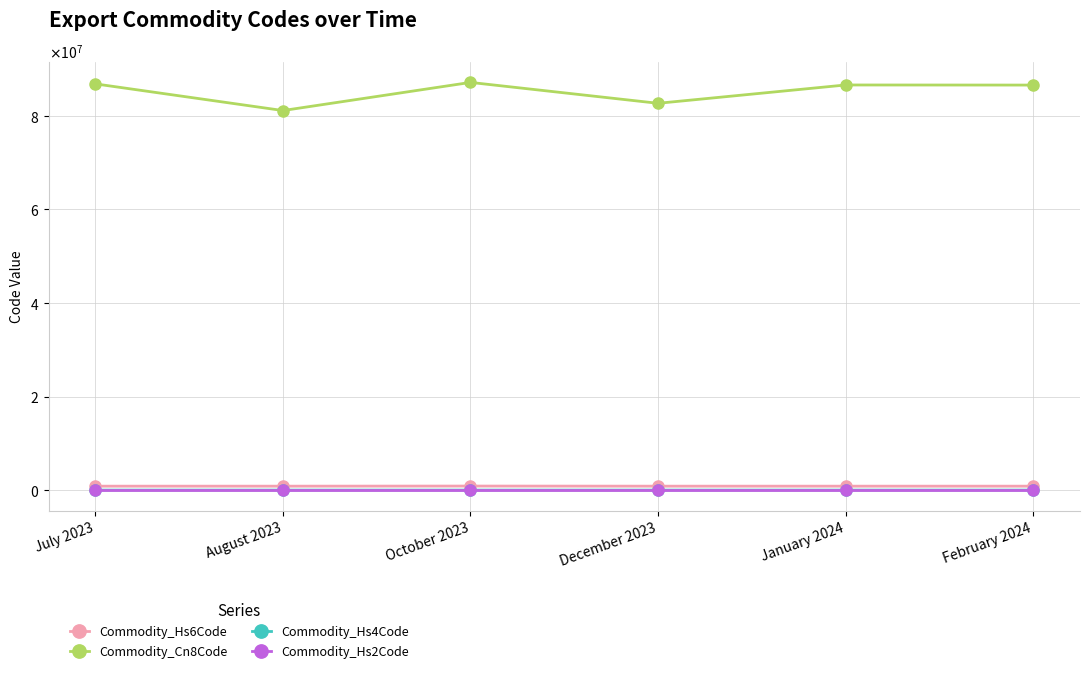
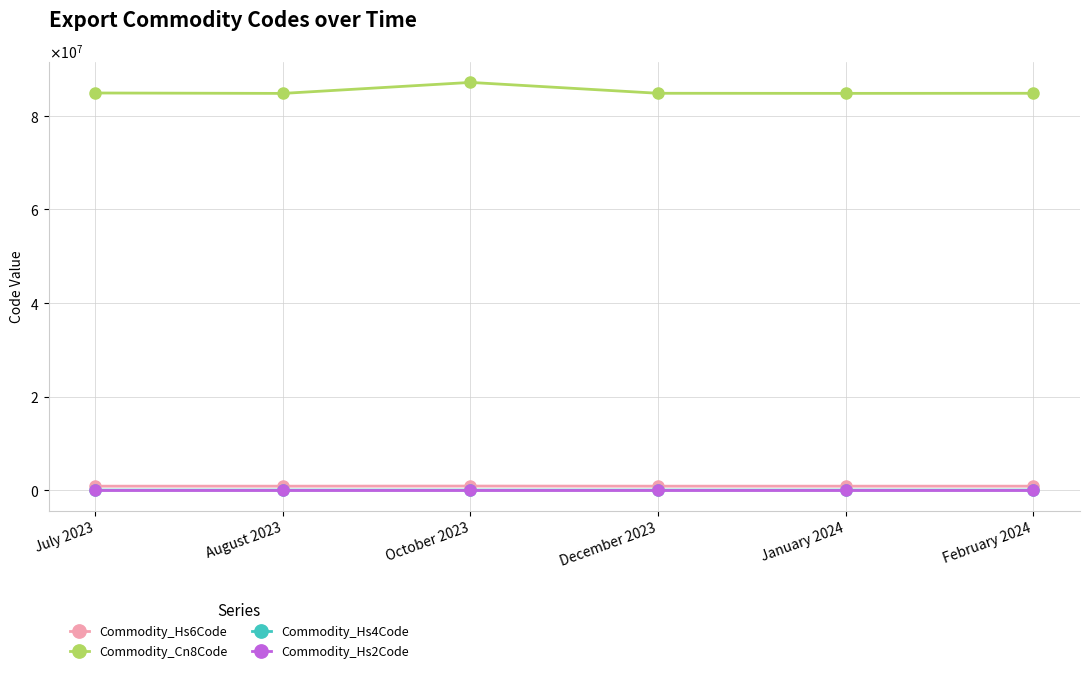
Commodity_Cn8Code, July 2023: 87000000 -> 85000000
Commodity_Cn8Code, August 2023: 81000000 -> 85000000
Commodity_Cn8Code, December 2023: 83000000 -> 85000000
Commodity_Cn8Code, January 2024: 87000000 -> 85000000
Commodity_Cn8Code, February 2024: 87000000 -> 85000000
